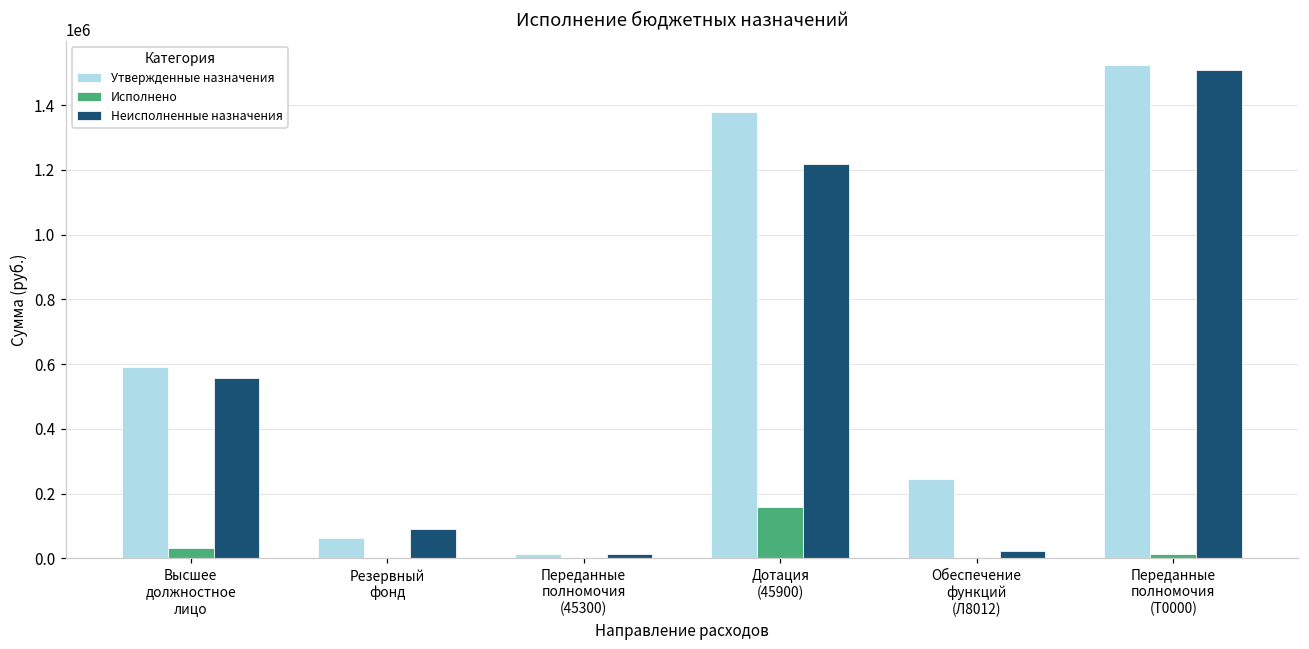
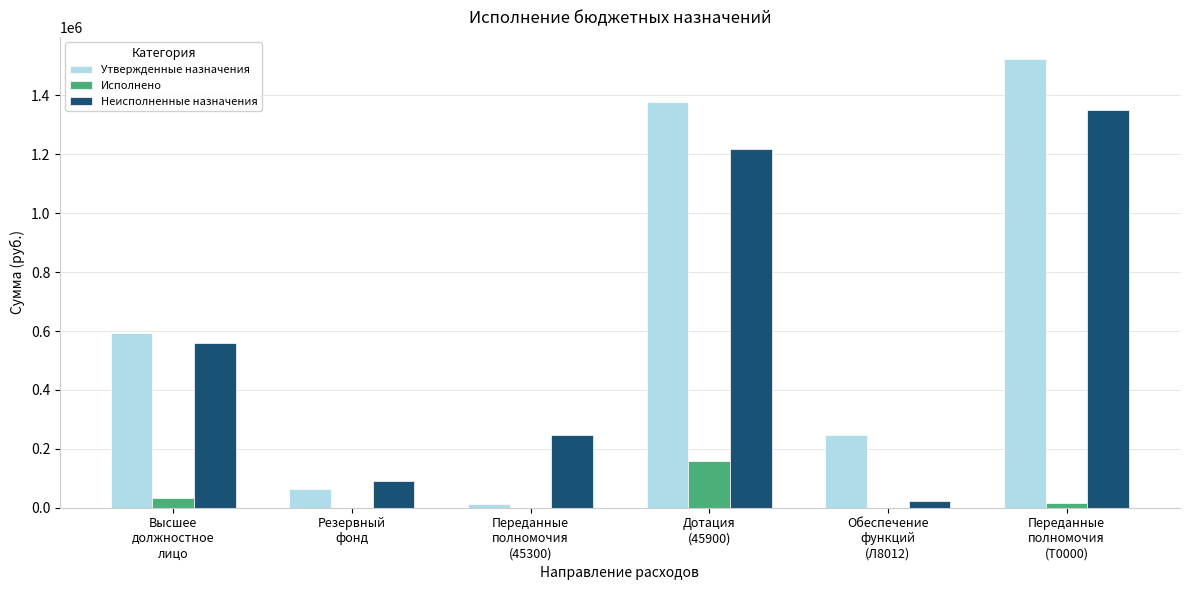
Неисполненные назначения, Переданные полномочия (45300): 10000 -> 250000
Неисполненные назначения, Переданные полномочия (Т0000): 1510000 -> 1350000
